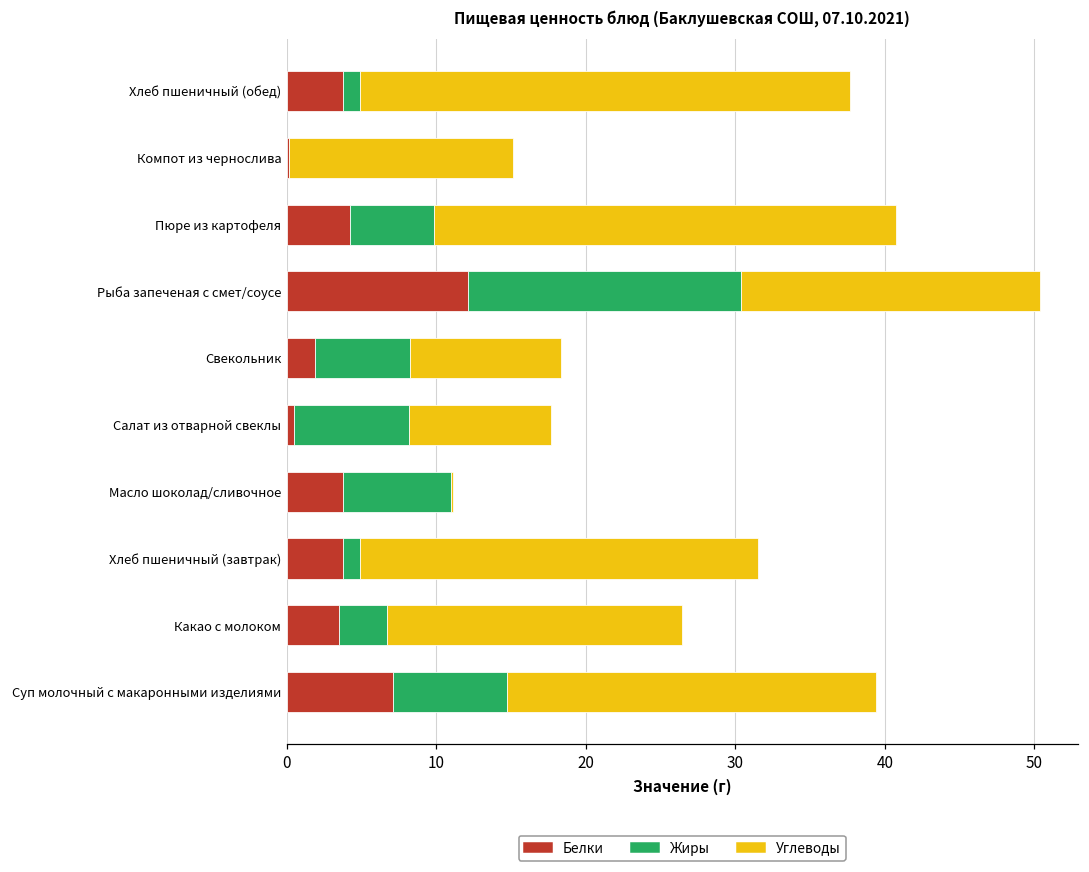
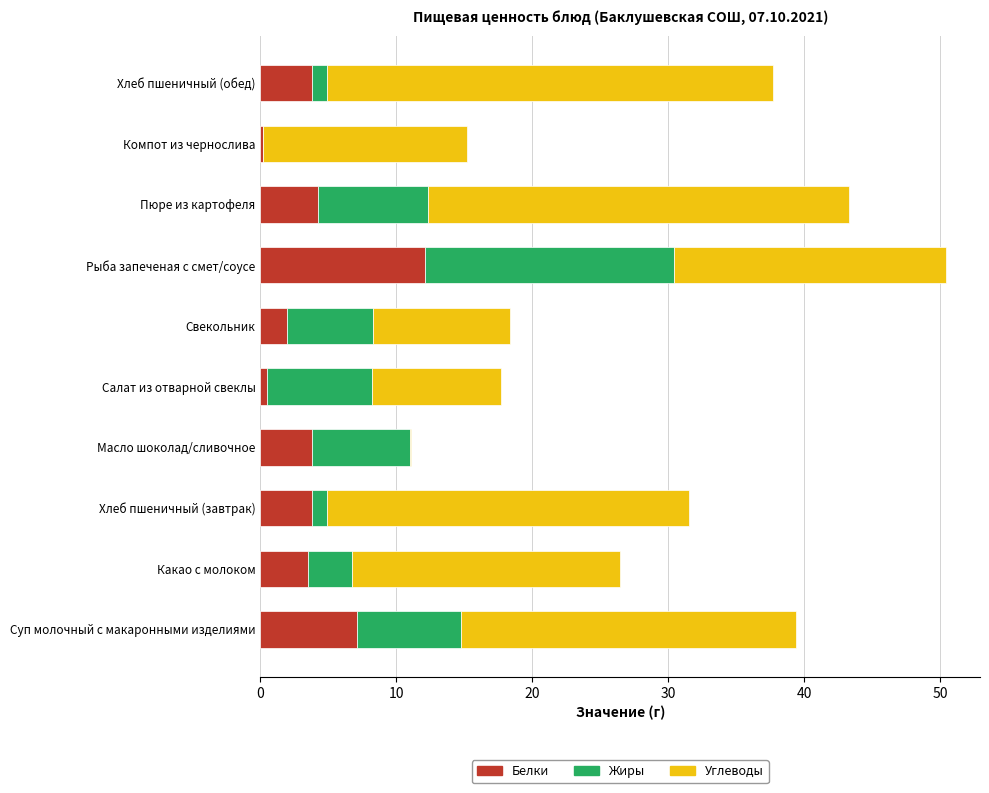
Жиры, Пюре из картофеля: 5.6 -> 8.1
